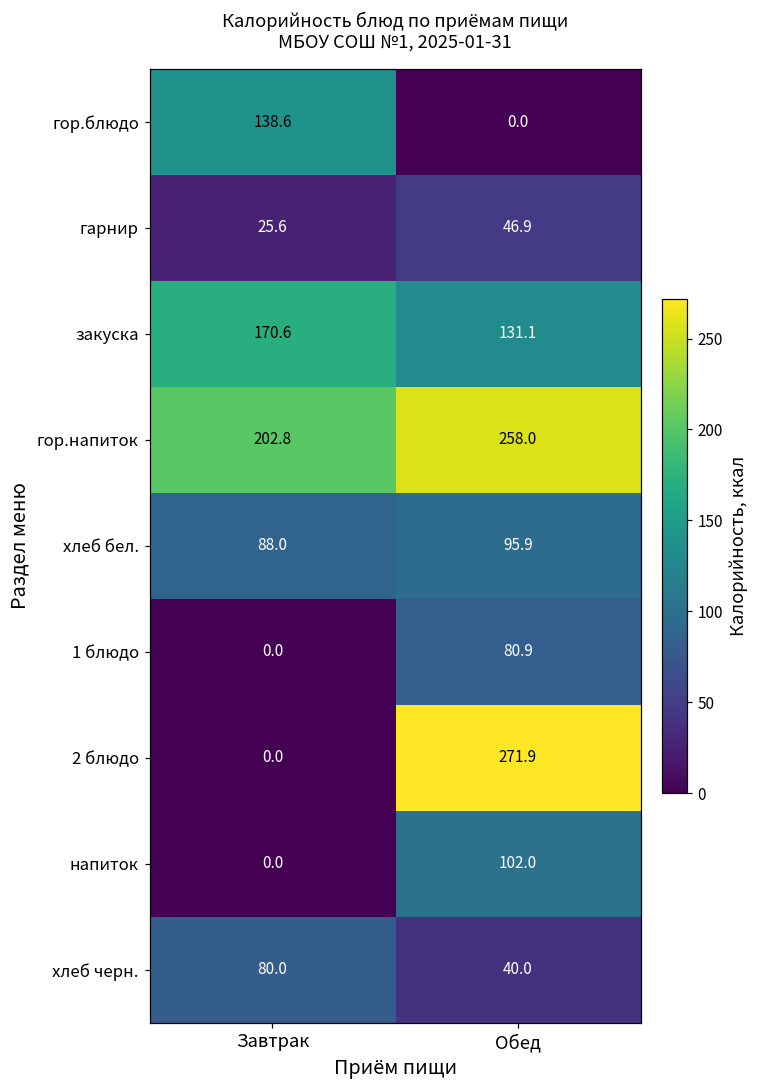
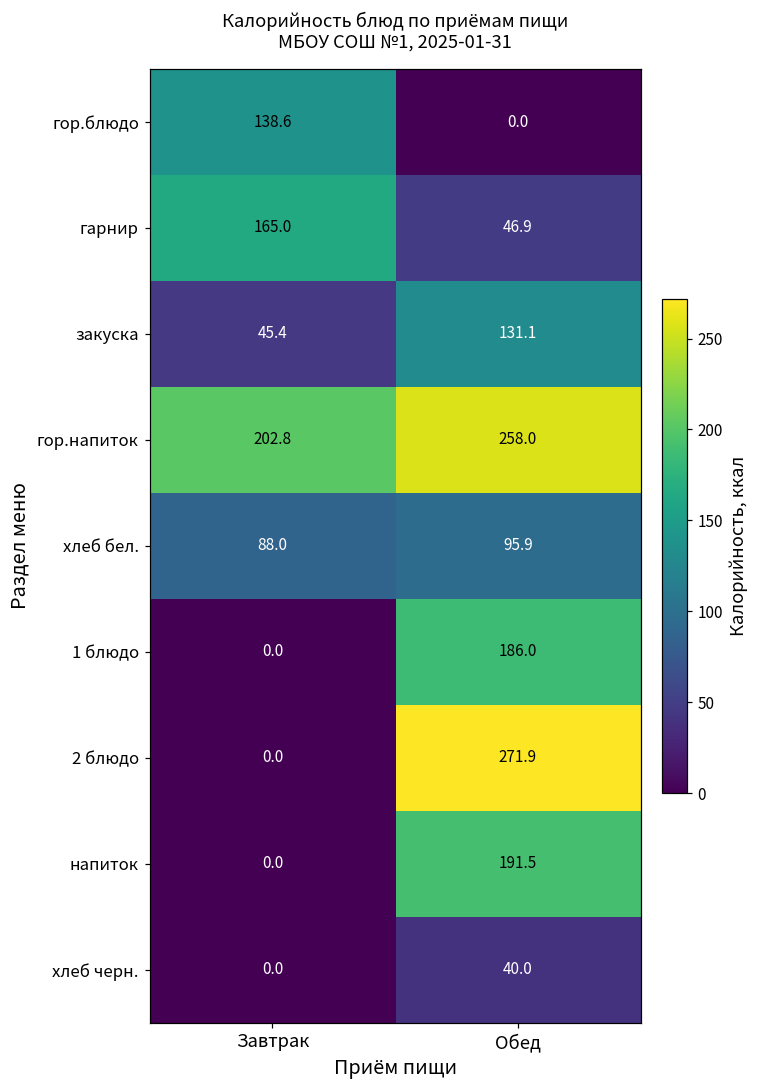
гарнир, Завтрак: 25.6 -> 165.0
закуска, Завтрак: 170.6 -> 45.4
1 блюдо, Обед: 80.9 -> 186.0
напиток, Обед: 102.0 -> 191.5
хлеб черн., Завтрак: 80.0 -> 0.0
